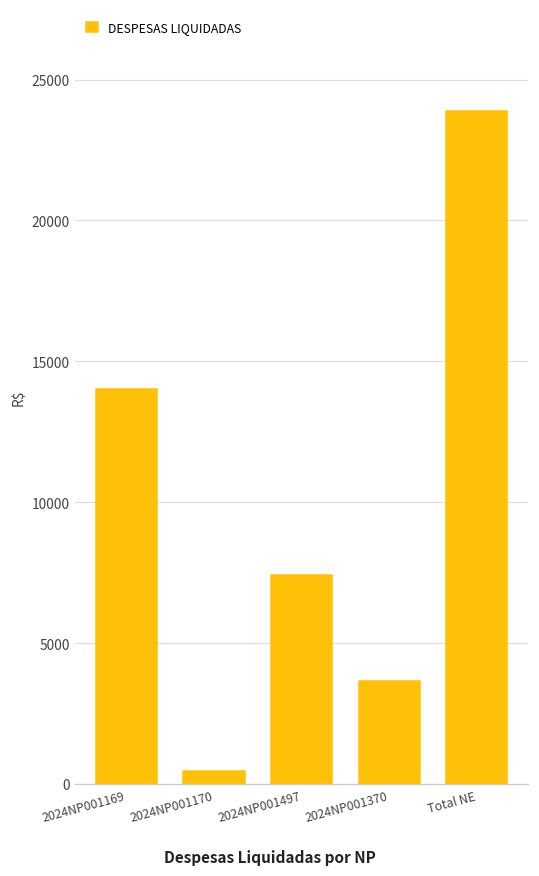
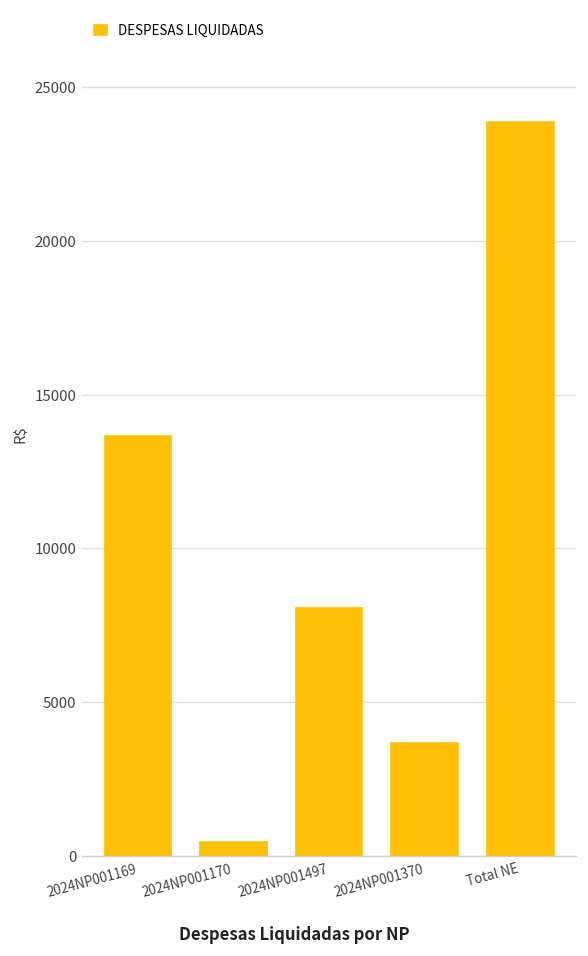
2024NP001169: 14000 -> 13700
2024NP001497: 7400 -> 8100
